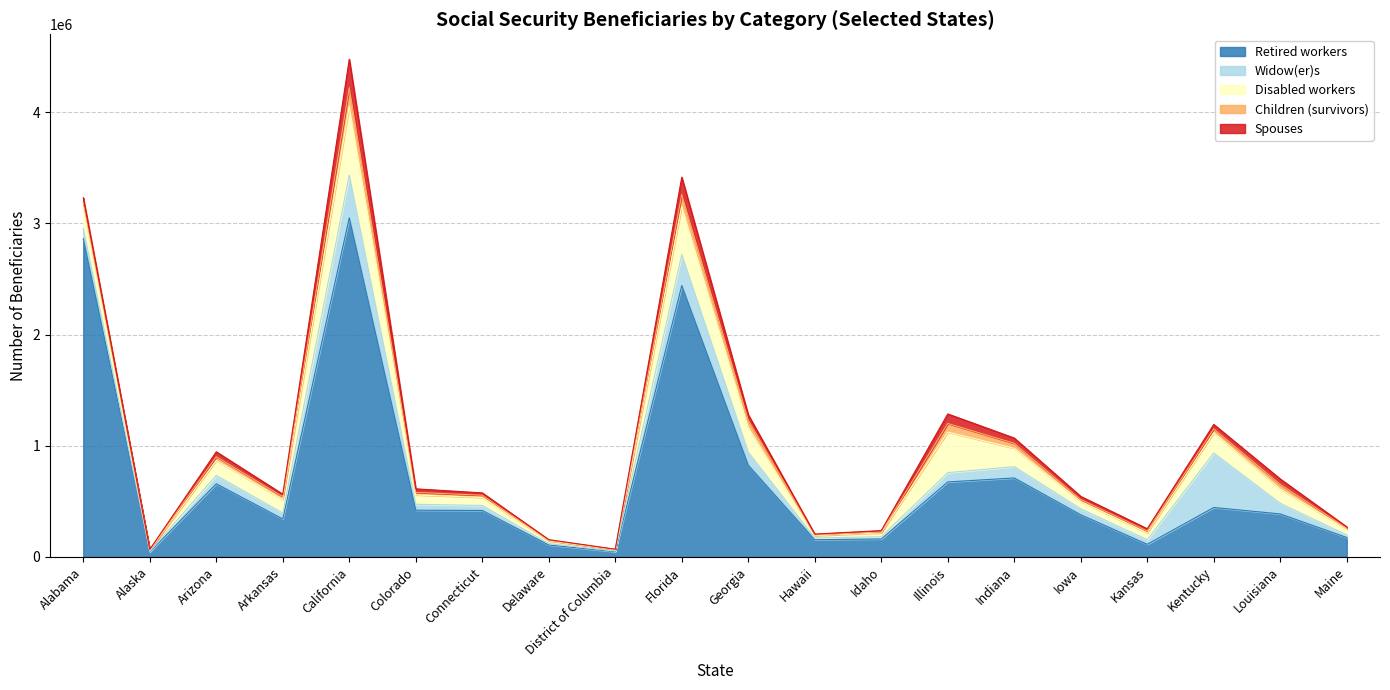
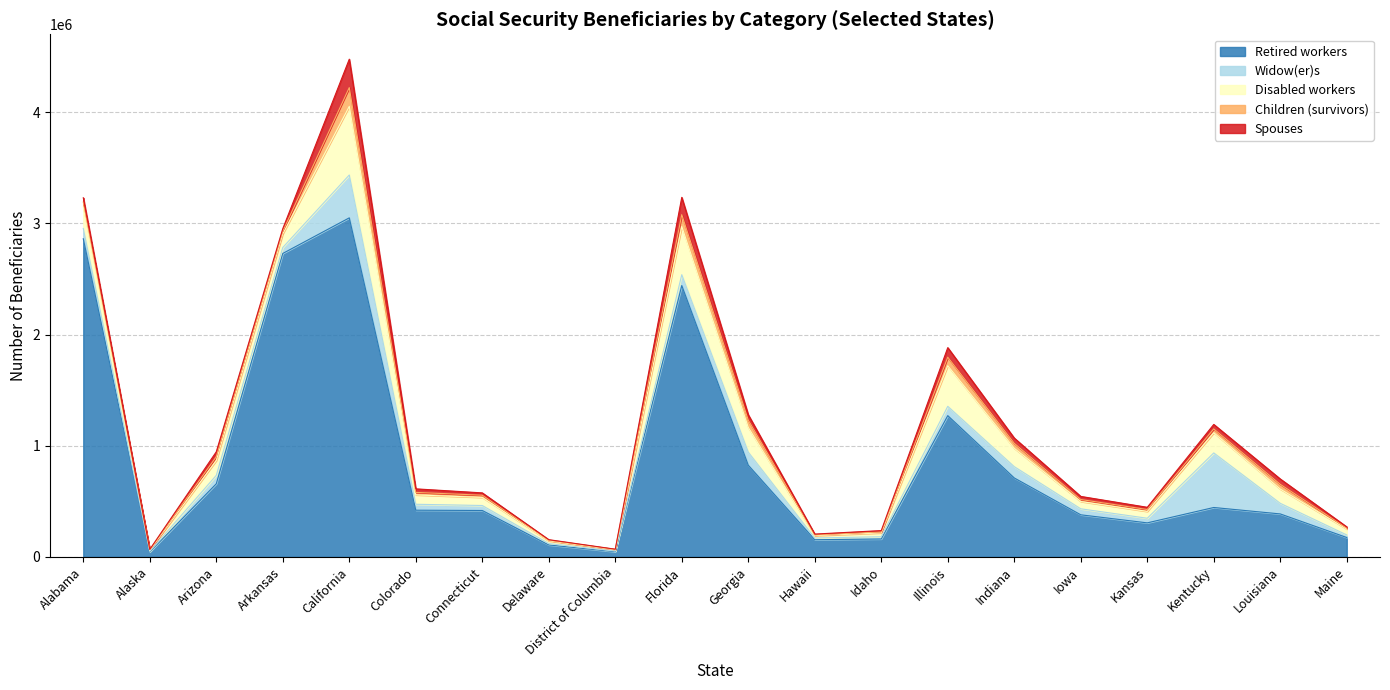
Retired workers, Arkansas: 340000 -> 2730000
Widow(er)s, Florida: 280000 -> 100000
Retired workers, Illinois: 670000 -> 1270000
Retired workers, Kansas: 110000 -> 310000
